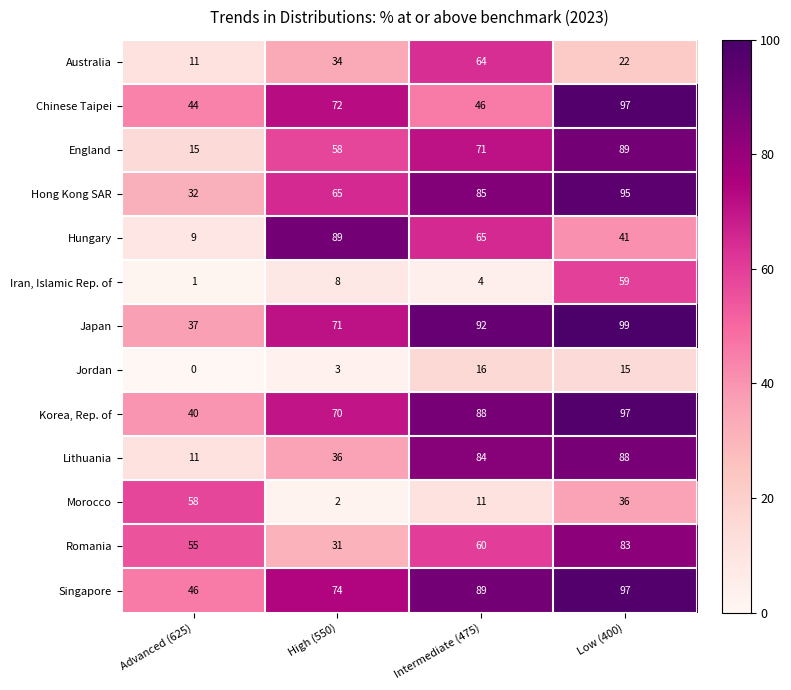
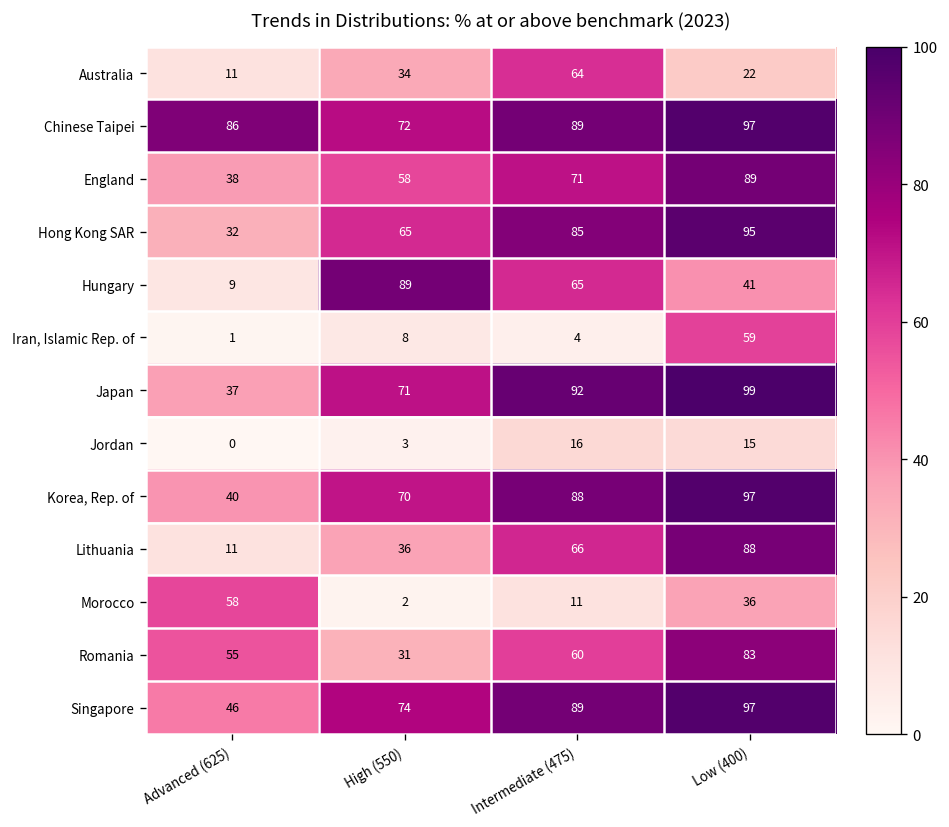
Chinese Taipei, Advanced (625): 44 -> 86
Chinese Taipei, Intermediate (475): 46 -> 89
England, Advanced (625): 15 -> 38
Lithuania, Intermediate (475): 84 -> 66
